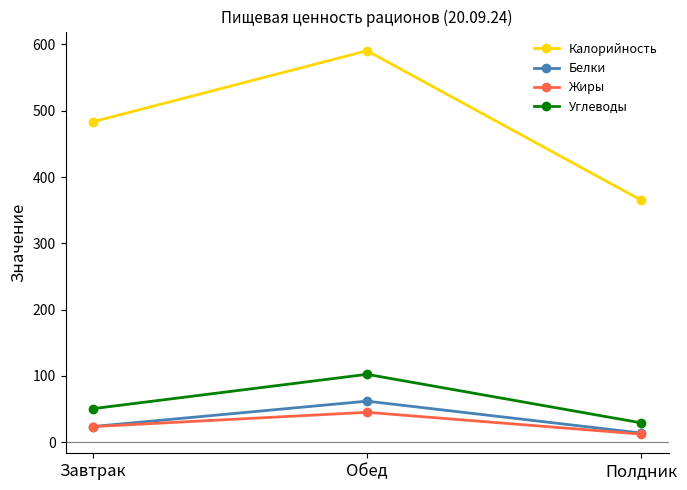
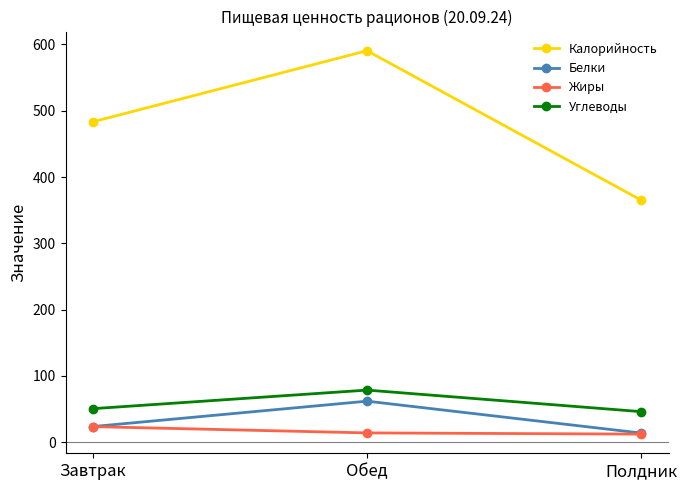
Жиры, Обед: 50 -> 10
Углеводы, Обед: 100 -> 80
Углеводы, Полдник: 30 -> 50
